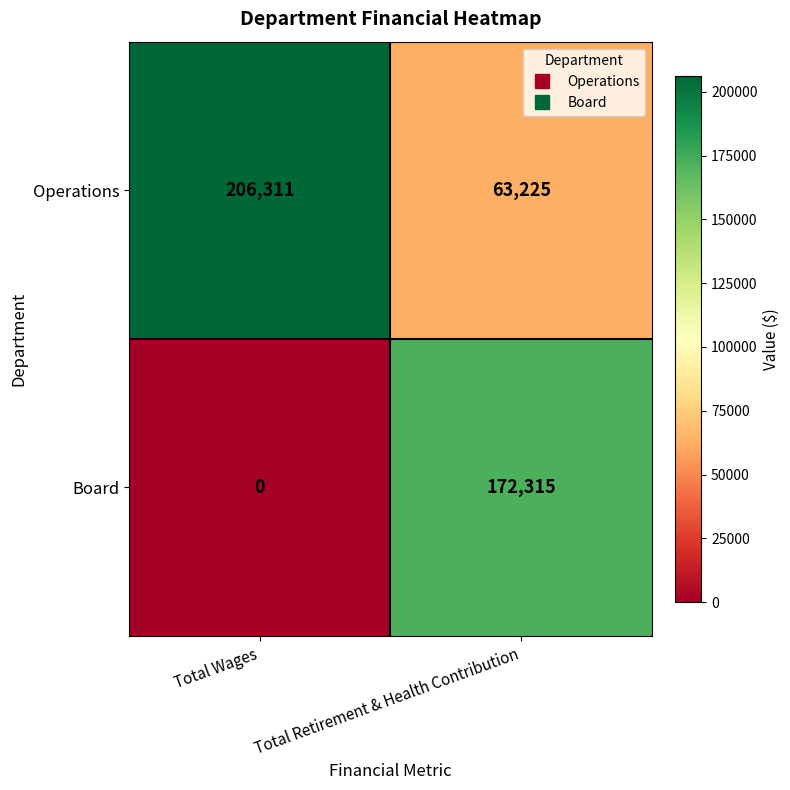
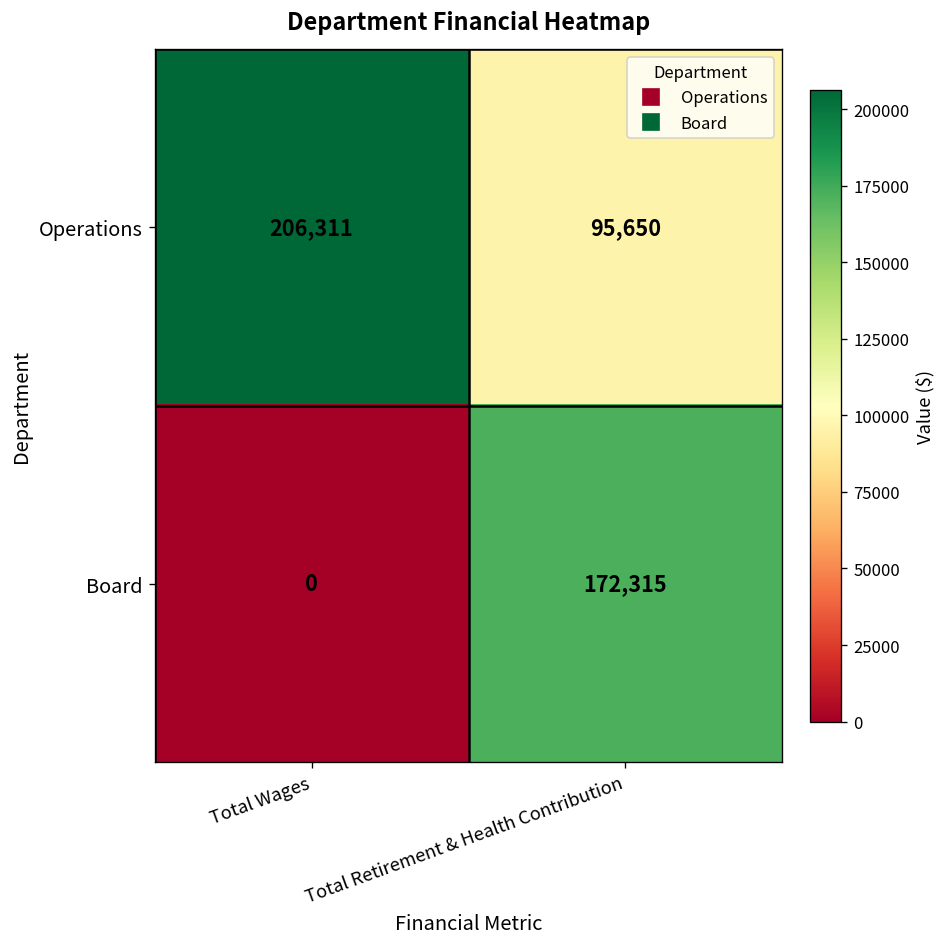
Operations, Total Retirement & Health Contribution: 63,225 -> 95,650
